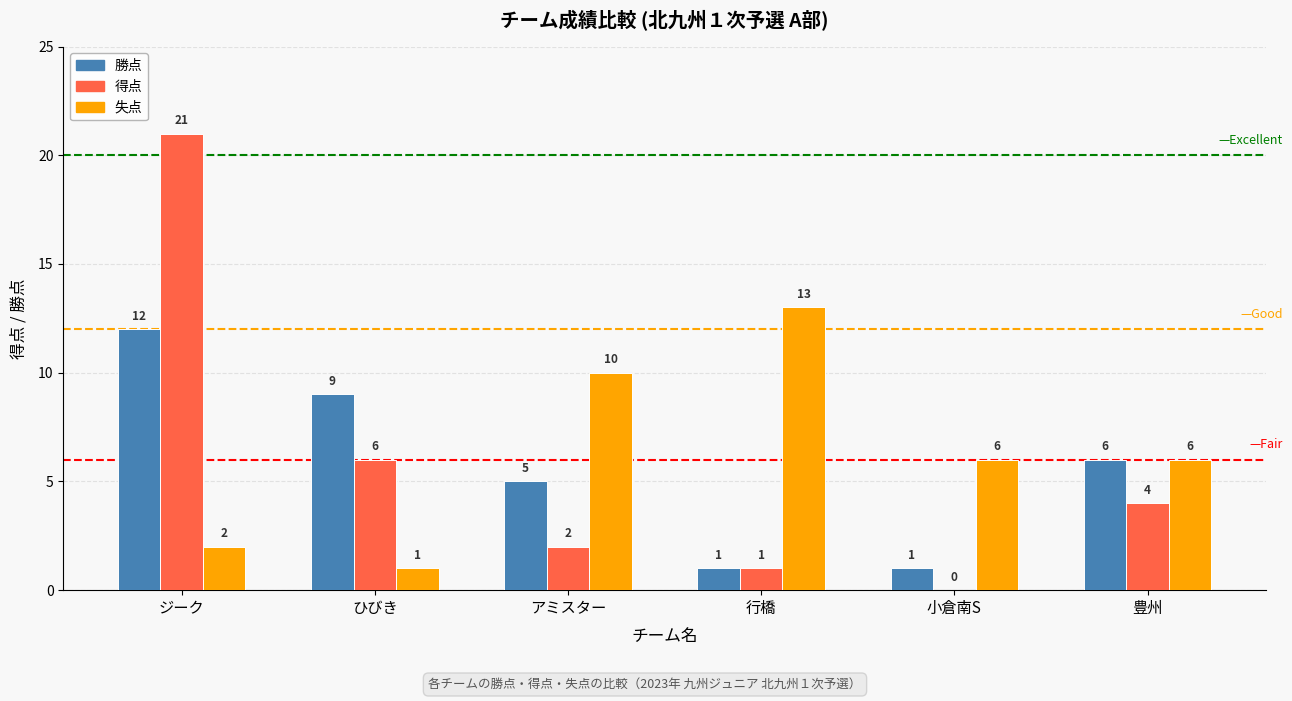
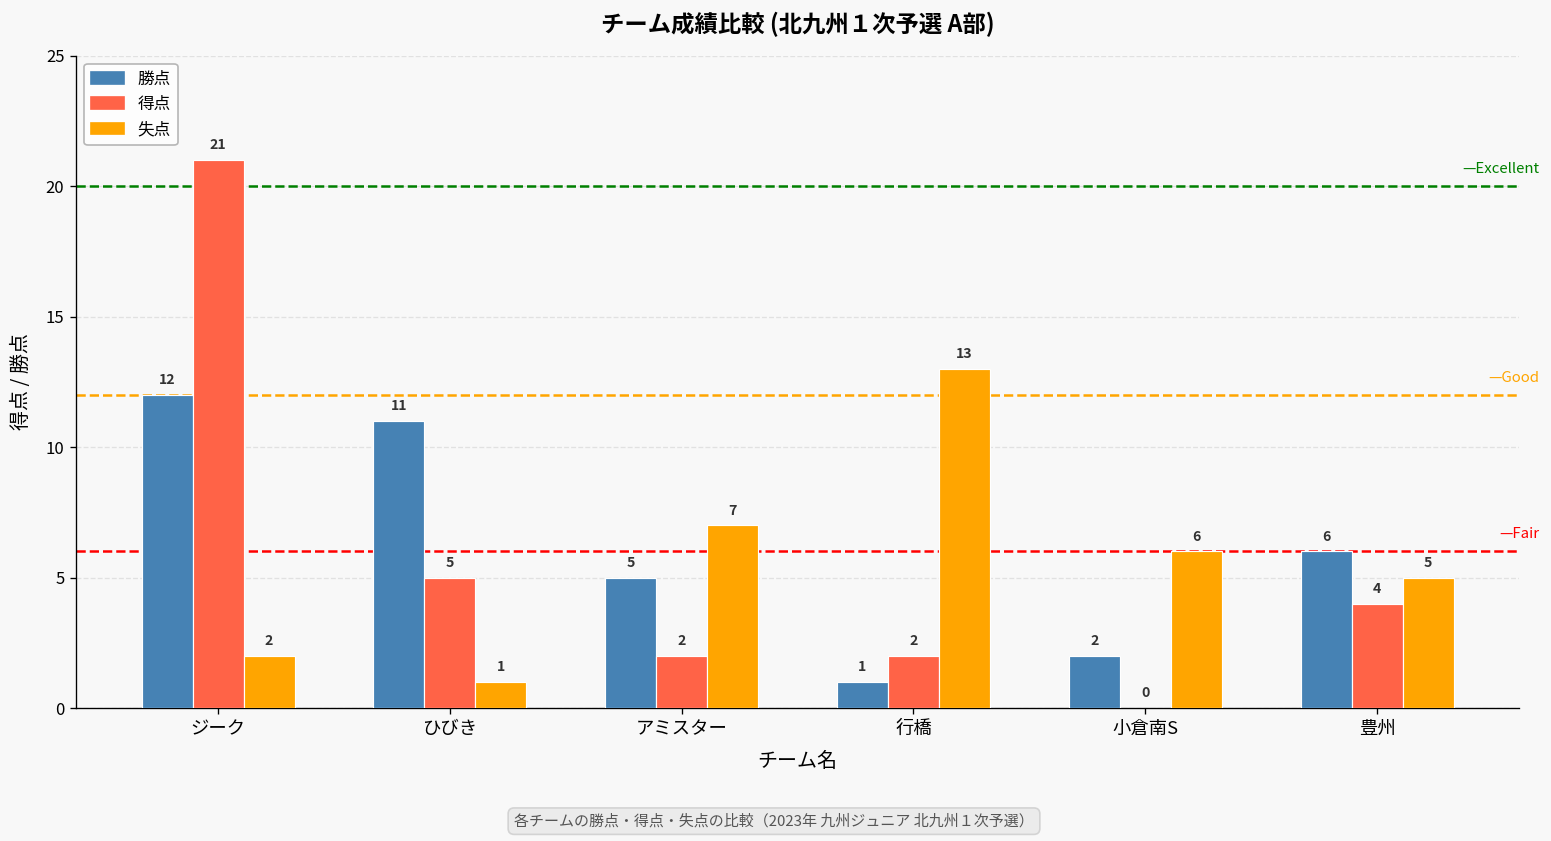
勝点, ひびき: 9 -> 11
得点, ひびき: 6 -> 5
失点, アミスター: 10 -> 7
得点, 行橋: 1 -> 2
勝点, 小倉南S: 1 -> 2
失点, 豊州: 6 -> 5
